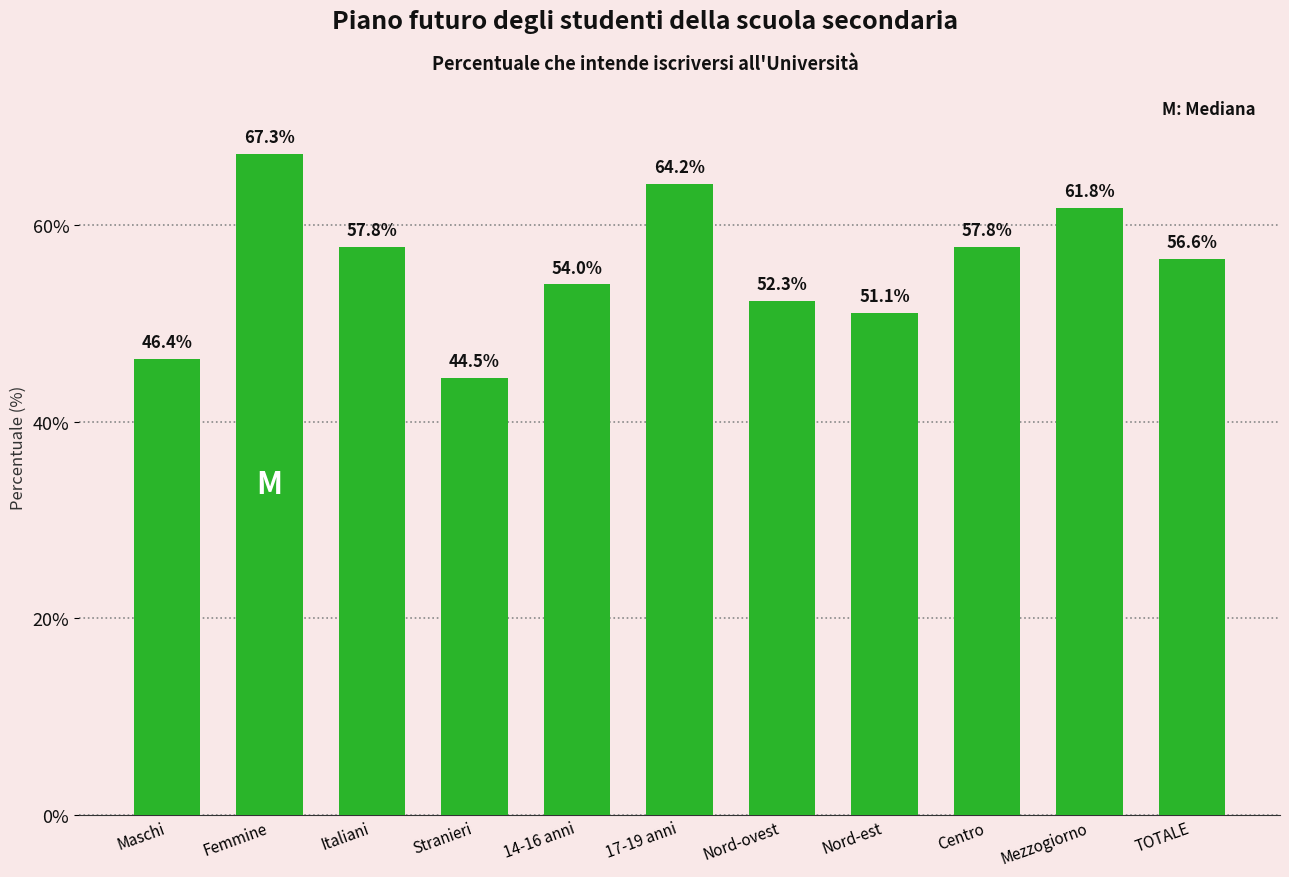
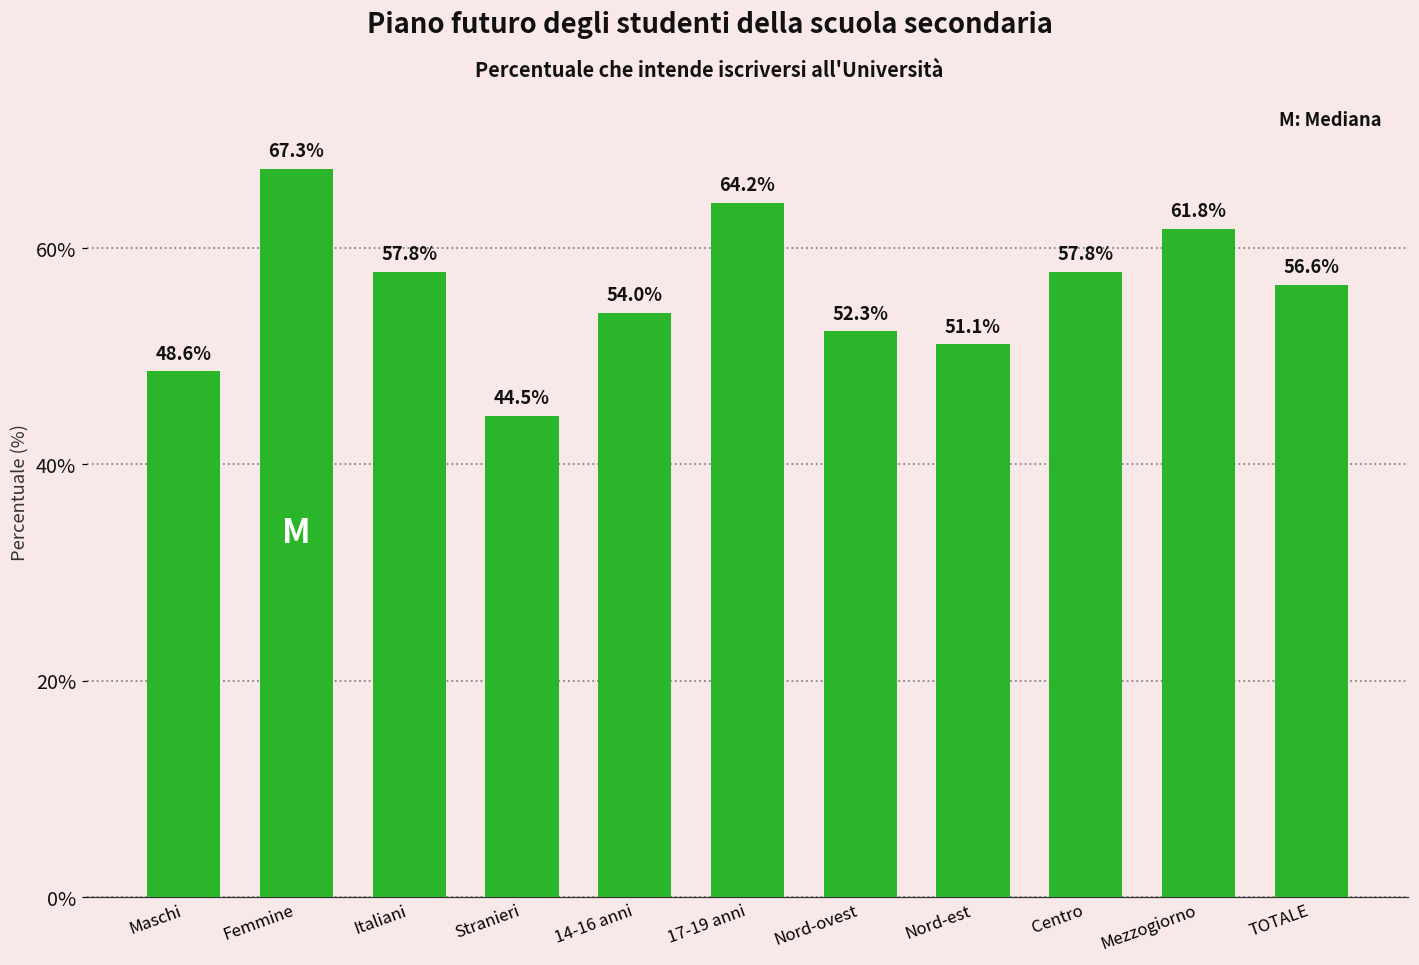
Maschi: 46.4% -> 48.6%
